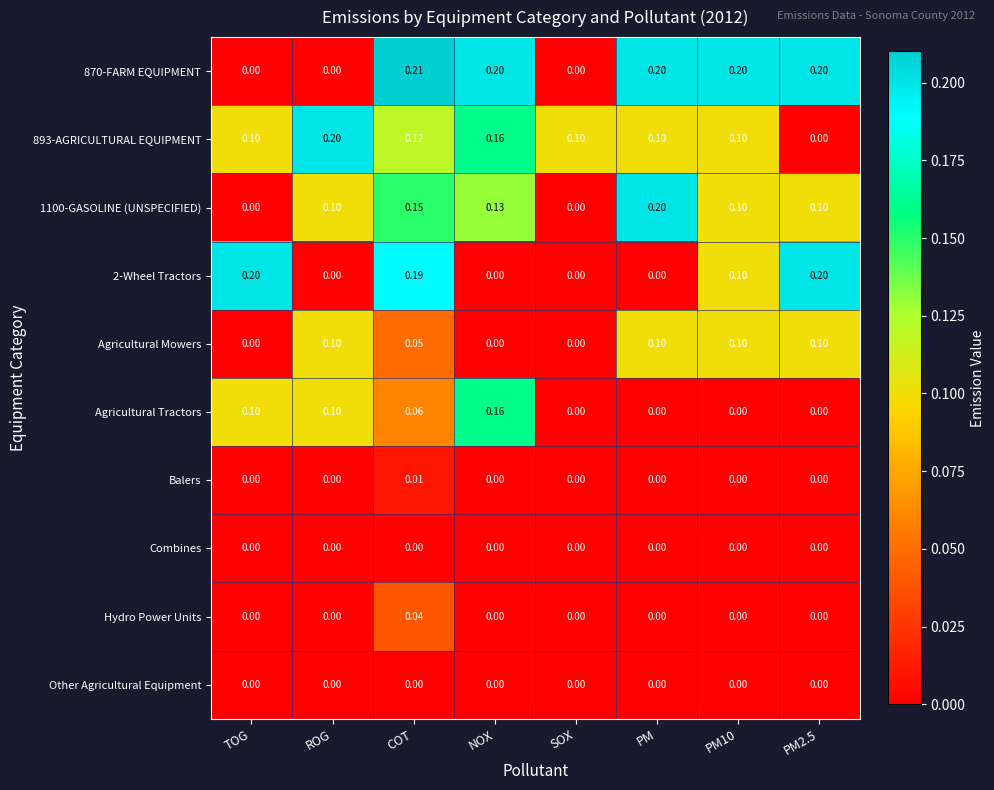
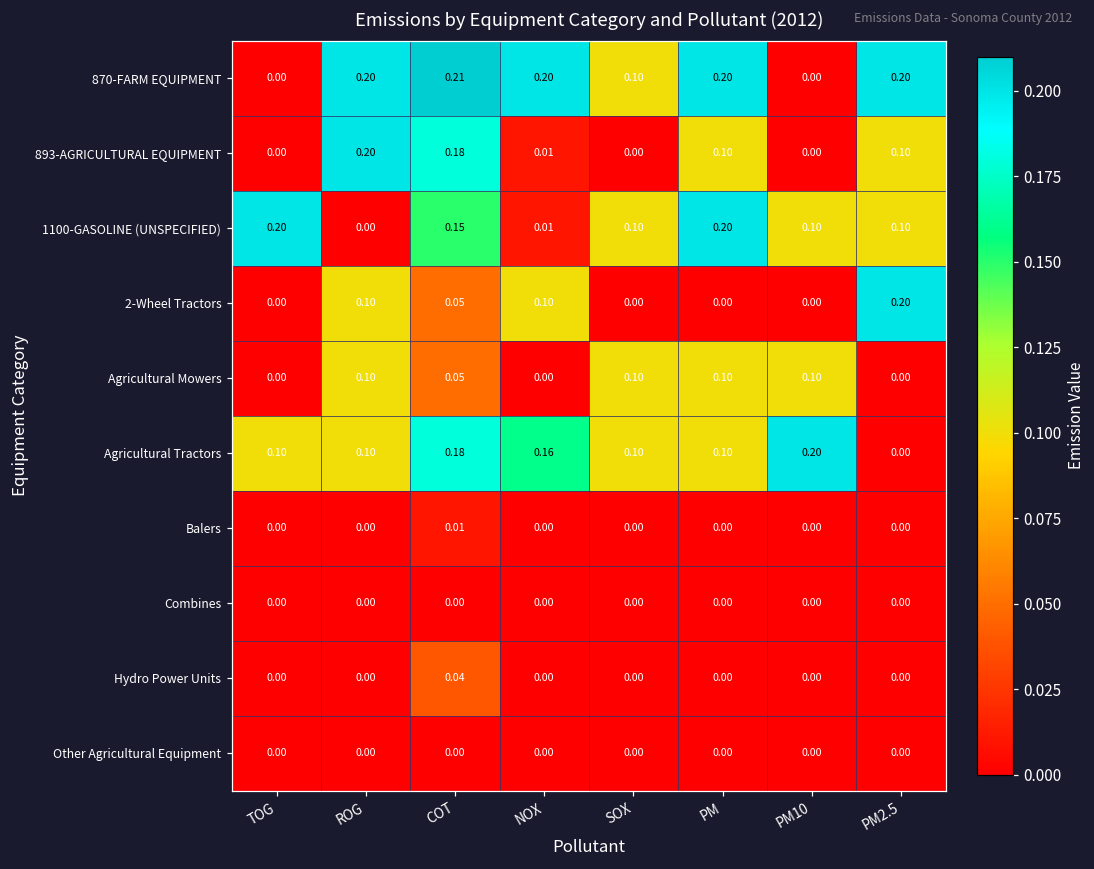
870-FARM EQUIPMENT, ROG: 0.00 -> 0.20
870-FARM EQUIPMENT, SOX: 0.00 -> 0.10
870-FARM EQUIPMENT, PM10: 0.20 -> 0.00
893-AGRICULTURAL EQUIPMENT, TOG: 0.10 -> 0.00
893-AGRICULTURAL EQUIPMENT, COT: 0.12 -> 0.18
893-AGRICULTURAL EQUIPMENT, NOX: 0.16 -> 0.01
893-AGRICULTURAL EQUIPMENT, SOX: 0.10 -> 0.00
893-AGRICULTURAL EQUIPMENT, PM10: 0.10 -> 0.00
893-AGRICULTURAL EQUIPMENT, PM2.5: 0.00 -> 0.10
1100-GASOLINE (UNSPECIFIED), TOG: 0.00 -> 0.20
1100-GASOLINE (UNSPECIFIED), ROG: 0.10 -> 0.00
1100-GASOLINE (UNSPECIFIED), NOX: 0.13 -> 0.01
1100-GASOLINE (UNSPECIFIED), SOX: 0.00 -> 0.10
2-Wheel Tractors, TOG: 0.20 -> 0.00
2-Wheel Tractors, ROG: 0.00 -> 0.10
2-Wheel Tractors, COT: 0.19 -> 0.05
2-Wheel Tractors, NOX: 0.00 -> 0.10
2-Wheel Tractors, PM10: 0.10 -> 0.00
Agricultural Mowers, SOX: 0.00 -> 0.10
Agricultural Mowers, PM2.5: 0.10 -> 0.00
Agricultural Tractors, COT: 0.06 -> 0.18
Agricultural Tractors, SOX: 0.00 -> 0.10
Agricultural Tractors, PM: 0.00 -> 0.10
Agricultural Tractors, PM10: 0.00 -> 0.20
